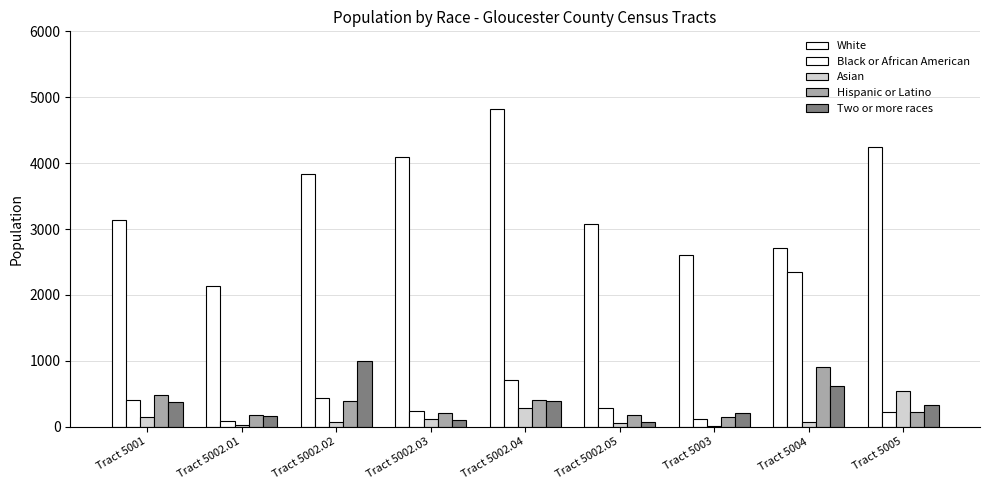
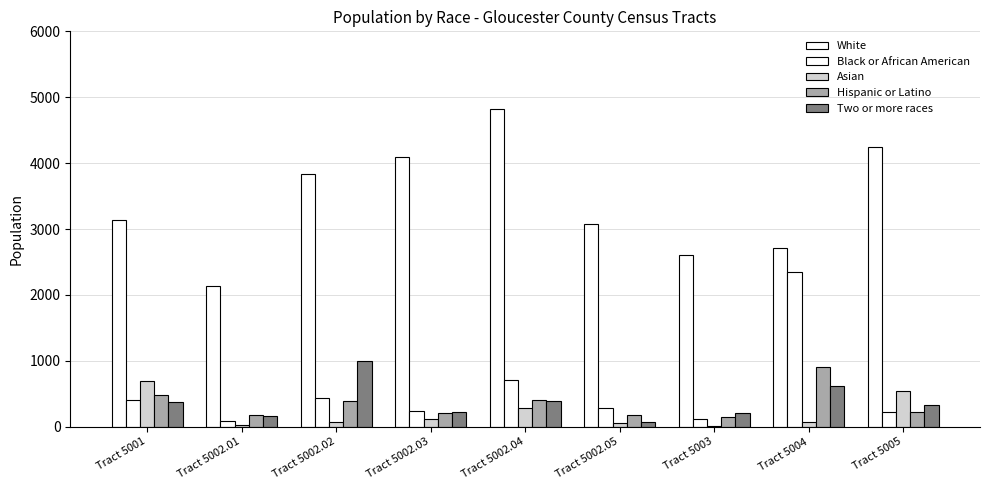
Asian, Tract 5001: 100 -> 700
Two or more races, Tract 5002.03: 100 -> 200
